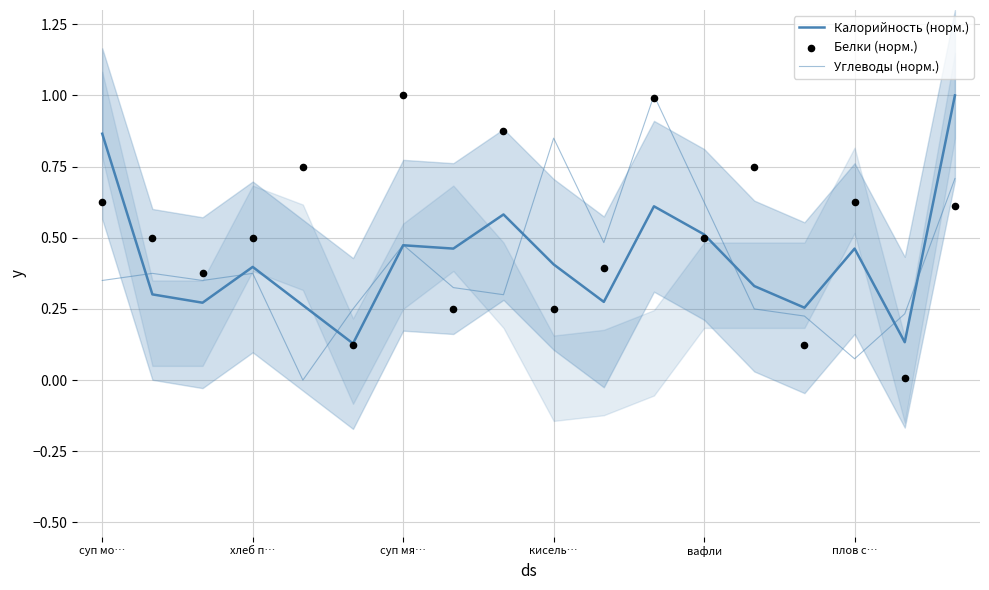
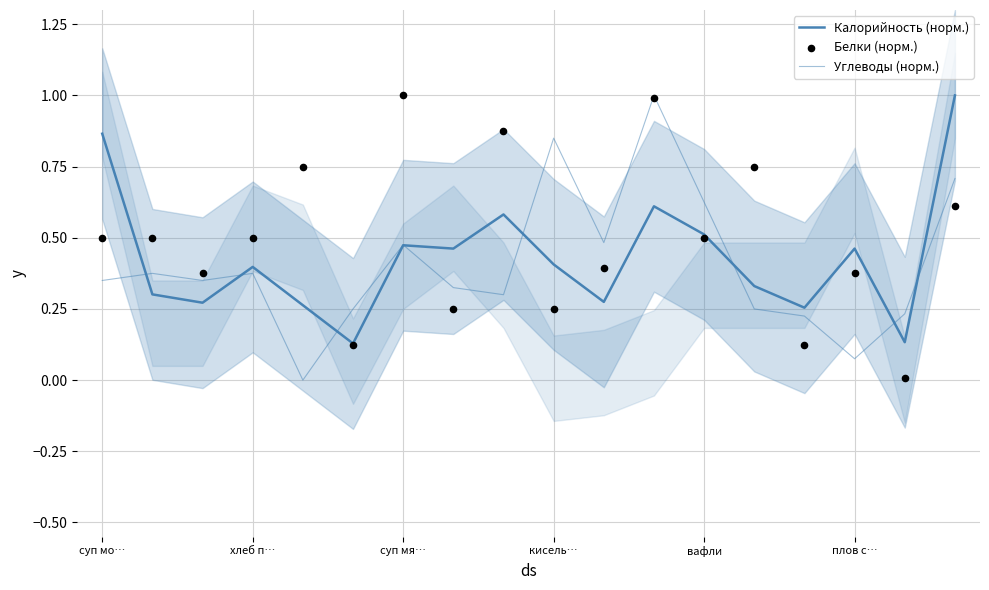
Белки (норм.), суп мо…: 0.63 -> 0.50
Белки (норм.), плов с…: 0.63 -> 0.38
